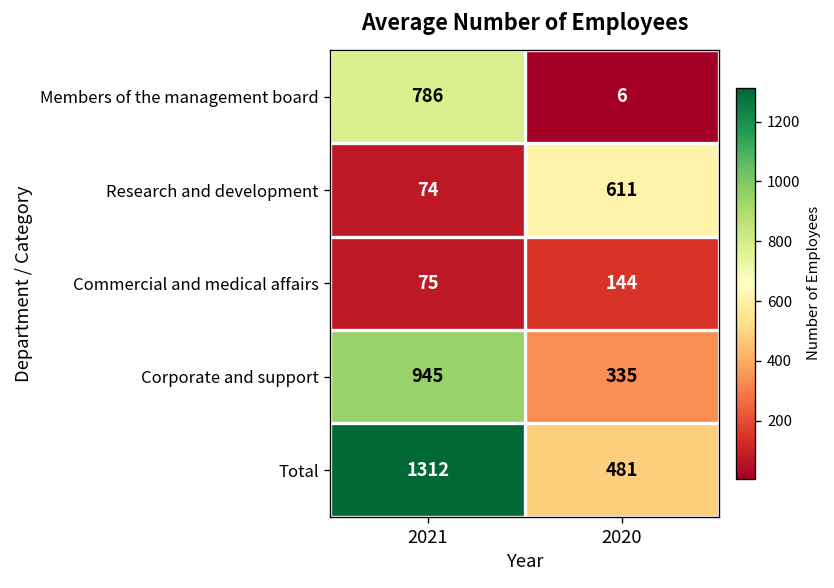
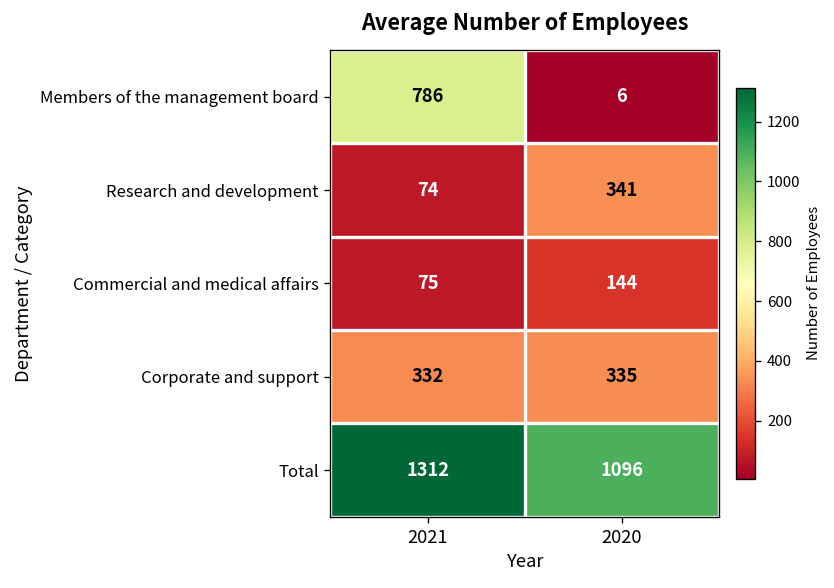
Research and development, 2020: 611 -> 341
Corporate and support, 2021: 945 -> 332
Total, 2020: 481 -> 1096
